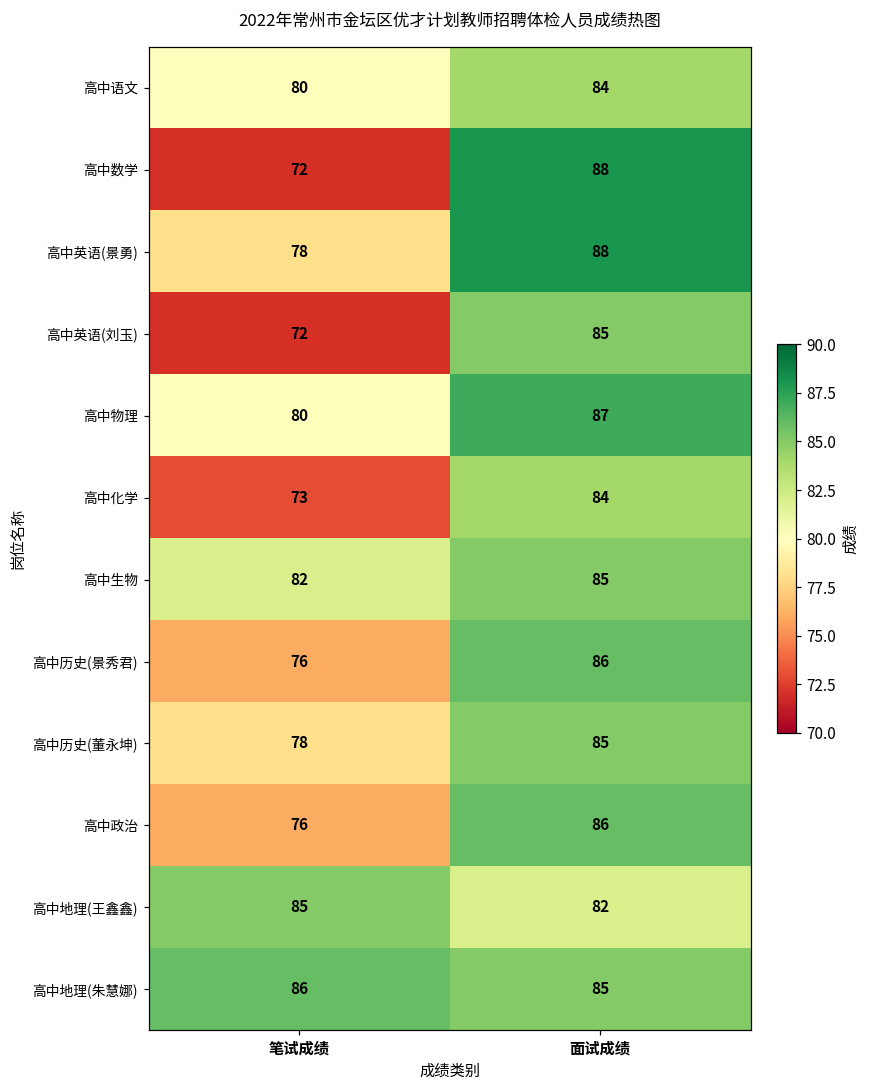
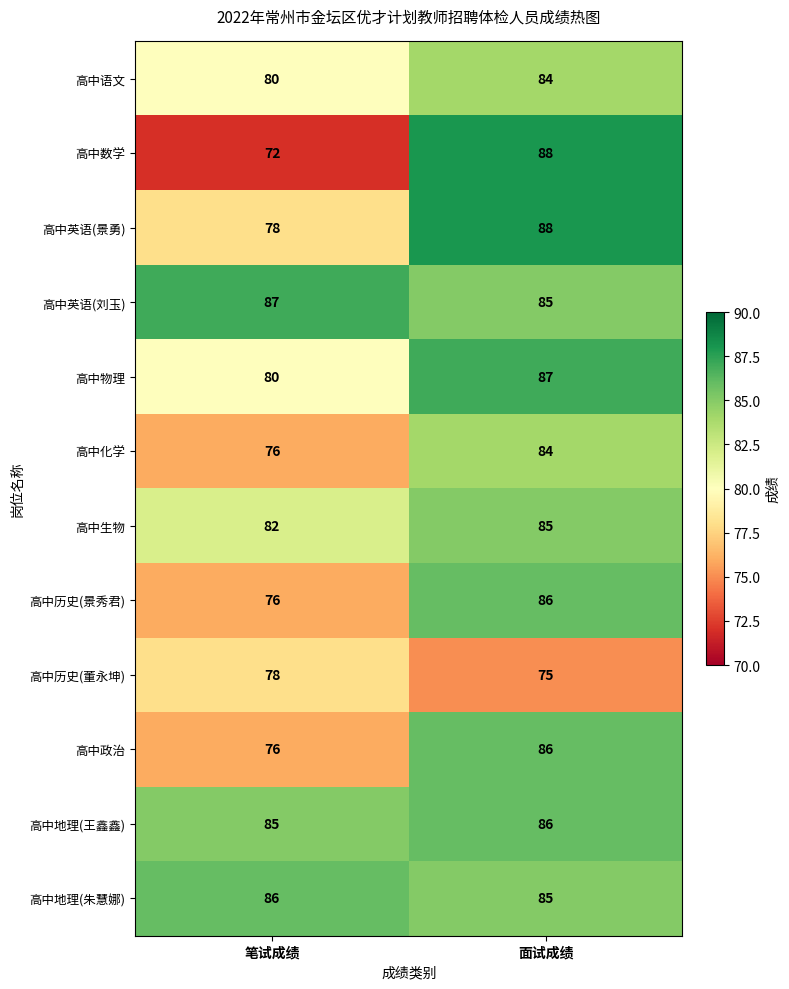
高中英语(刘玉), 笔试成绩: 72 -> 87
高中化学, 笔试成绩: 73 -> 76
高中历史(董永坤), 面试成绩: 85 -> 75
高中地理(王鑫鑫), 面试成绩: 82 -> 86
